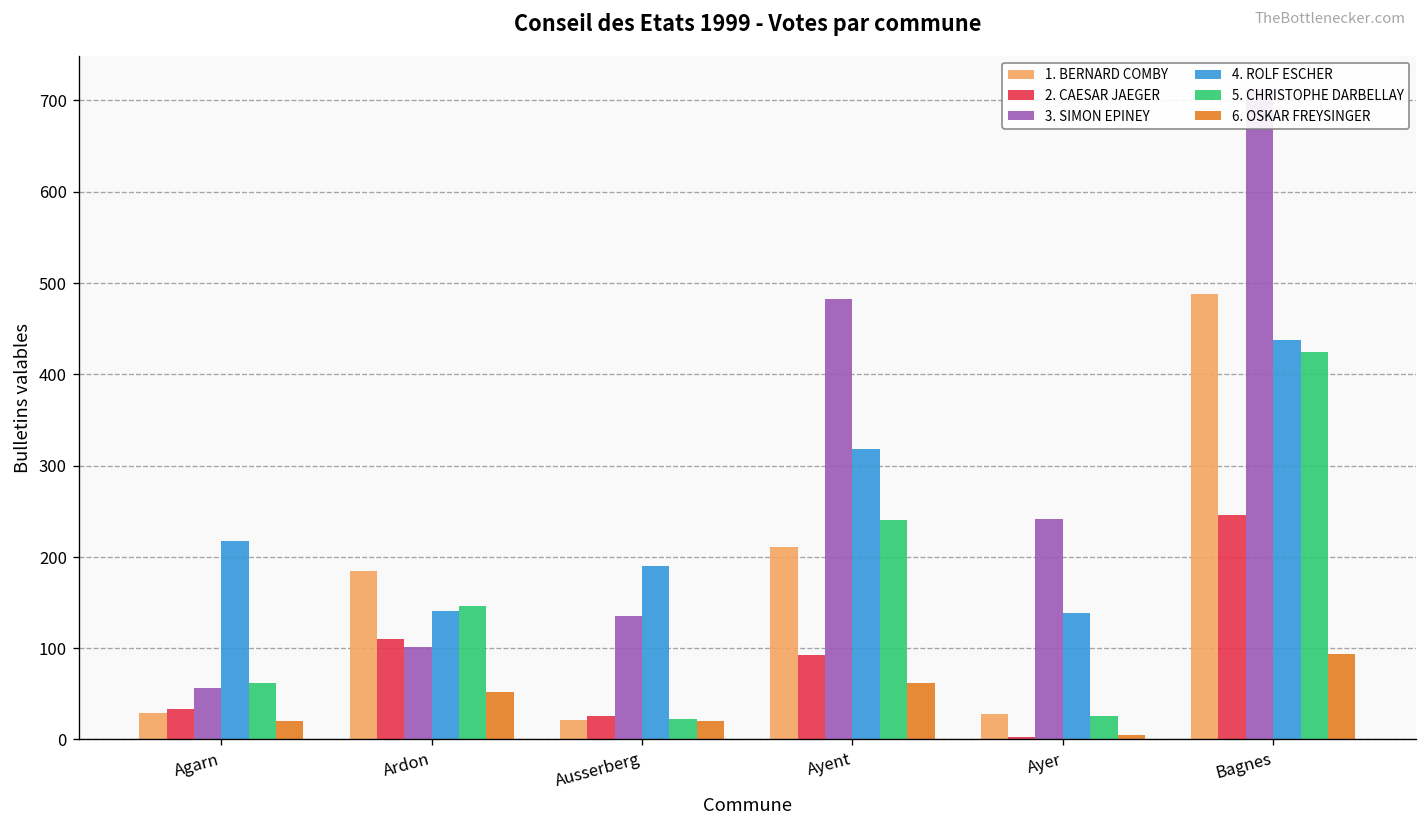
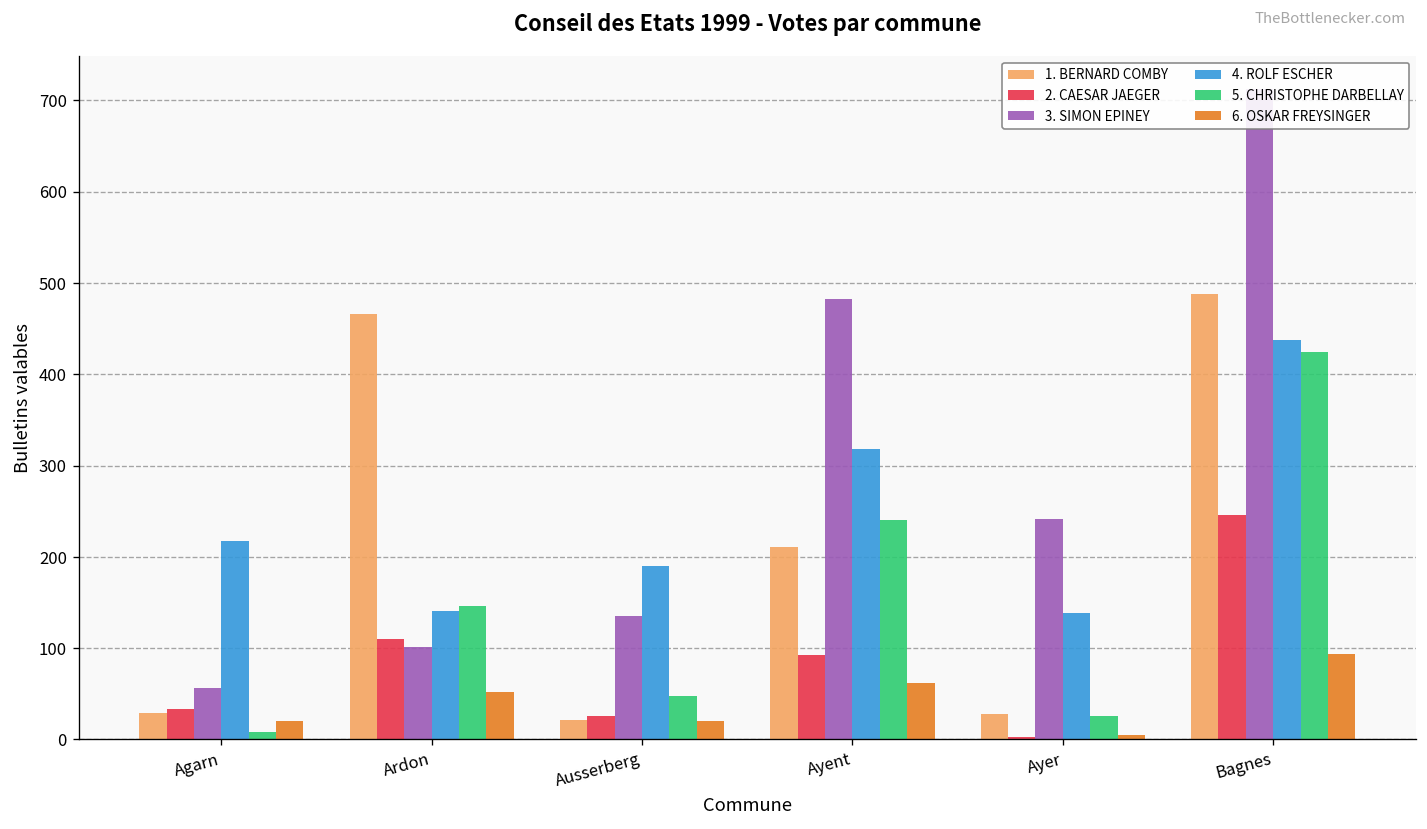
5. CHRISTOPHE DARBELLAY, Agarn: 60 -> 10
1. BERNARD COMBY, Ardon: 190 -> 470
5. CHRISTOPHE DARBELLAY, Ausserberg: 20 -> 50
